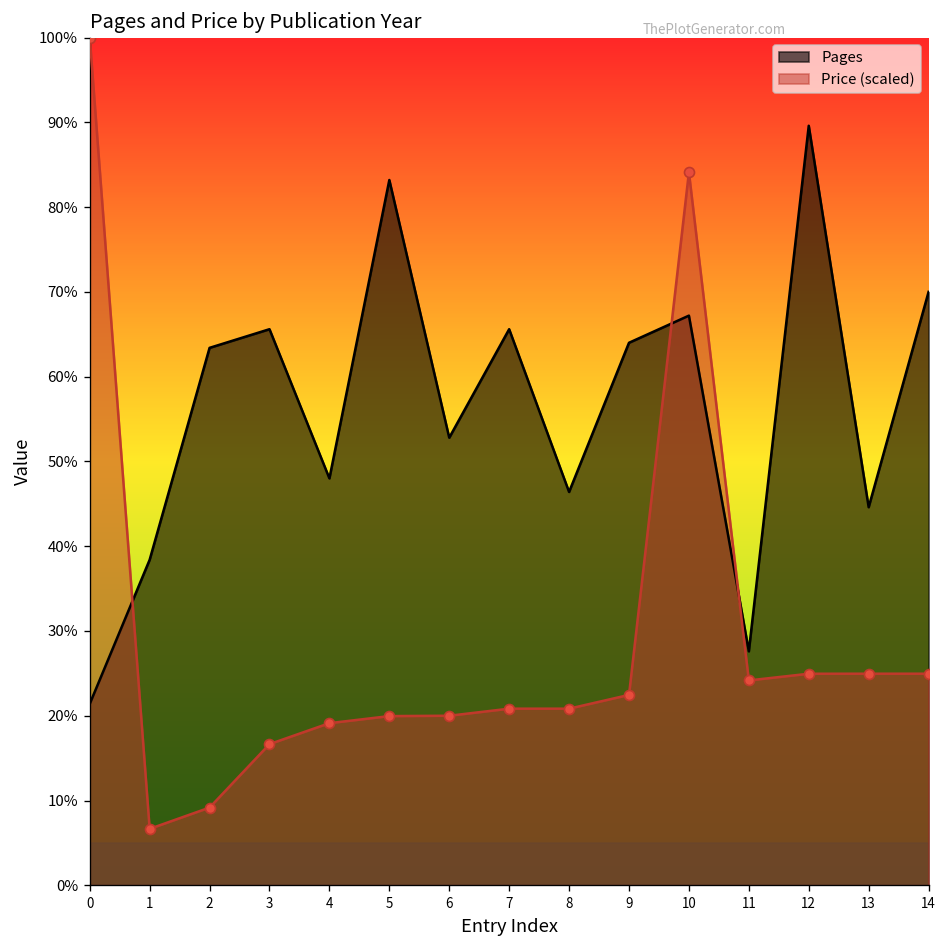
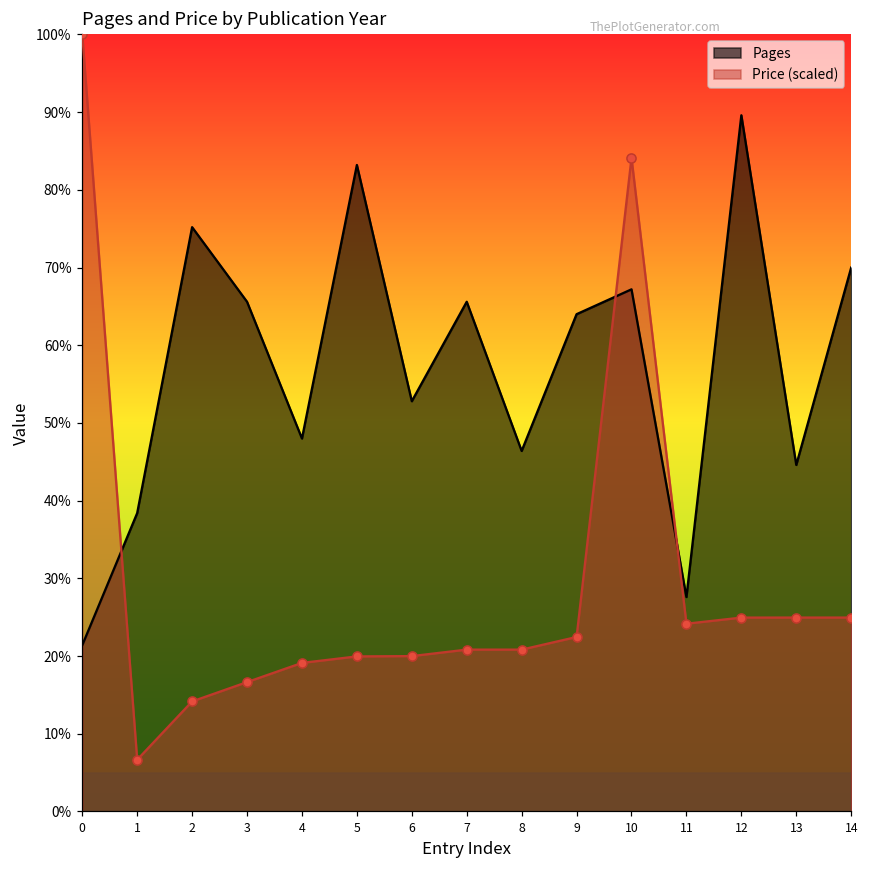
Pages, 2: 63% -> 75%
Price (scaled), 2: 9% -> 14%
